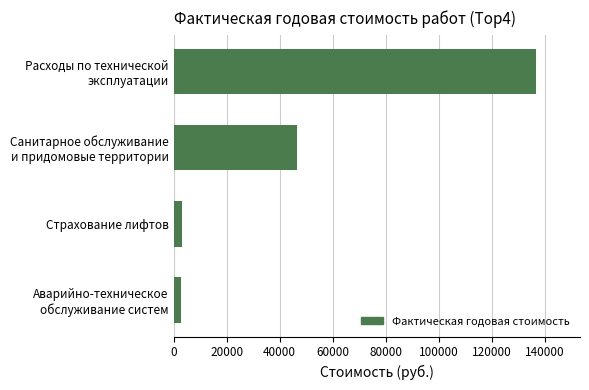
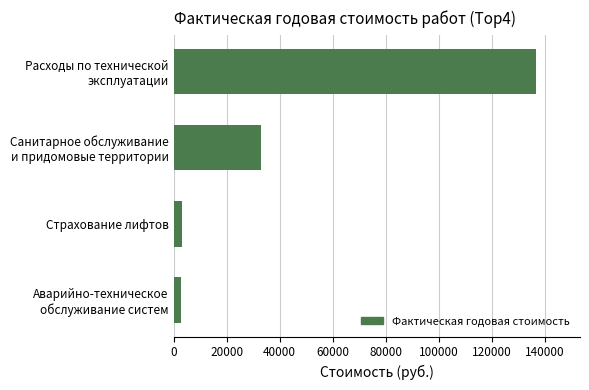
Санитарное обслуживание и придомовые территории: 46000 -> 33000
